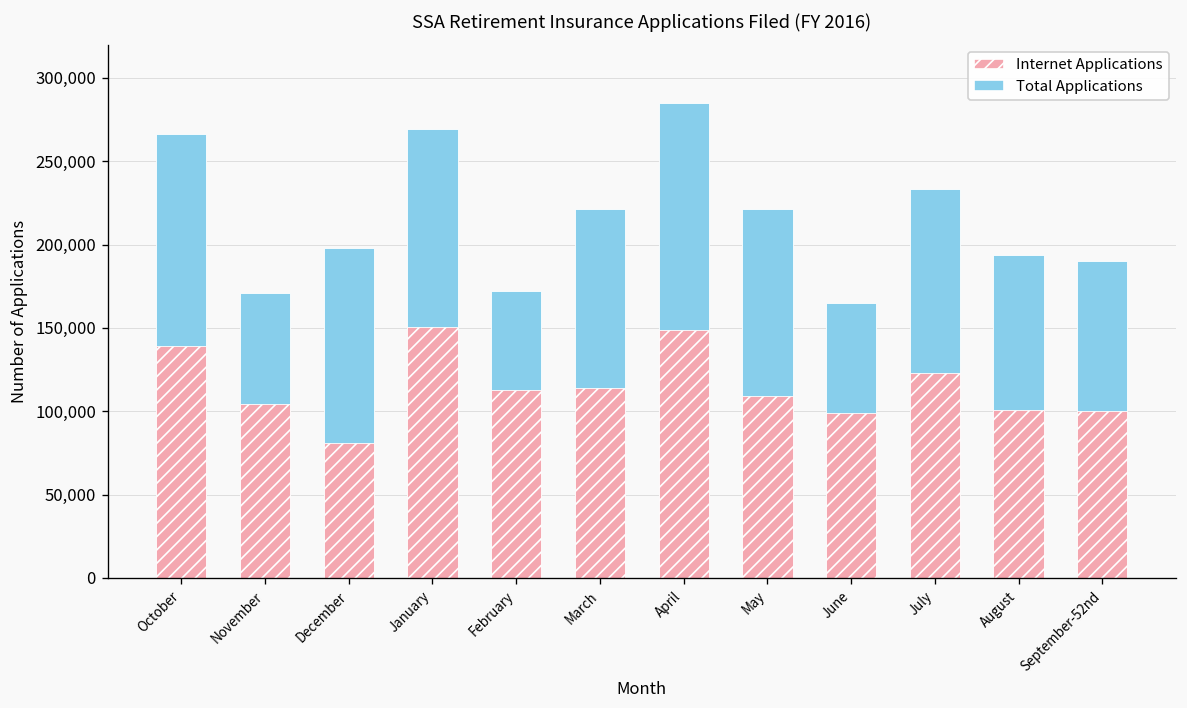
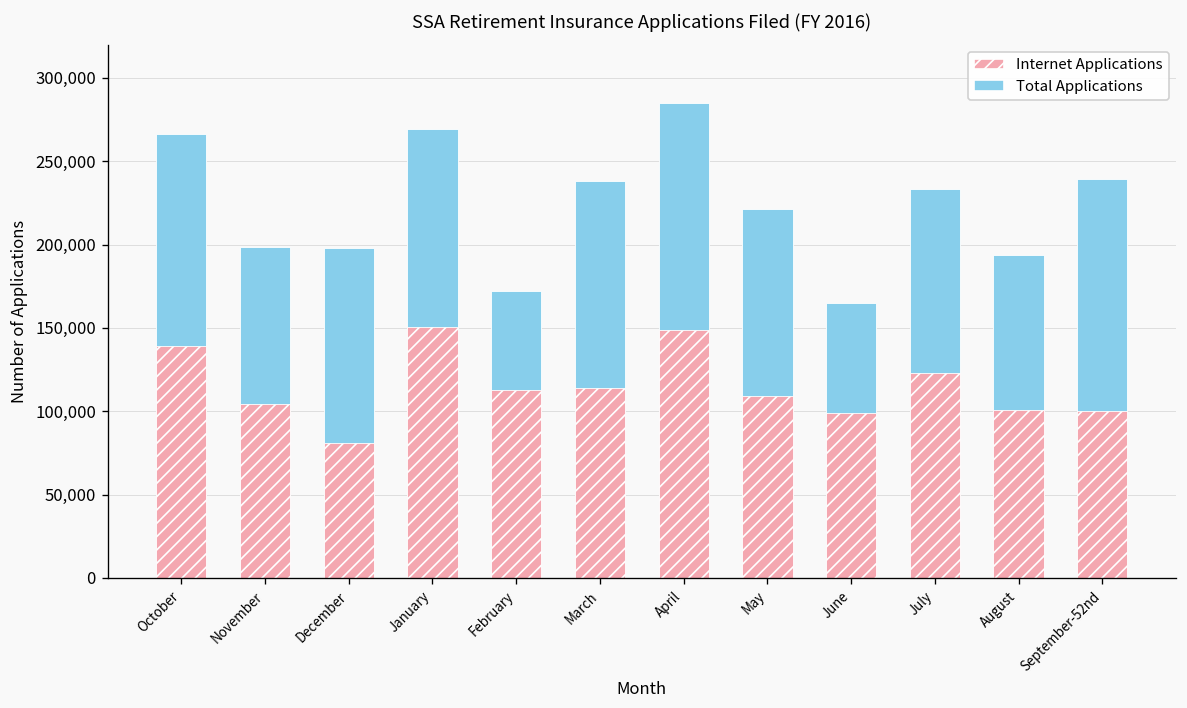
Total Applications, November: 171,000 -> 199,000
Total Applications, March: 221,000 -> 238,000
Total Applications, September-52nd: 190,000 -> 239,000
